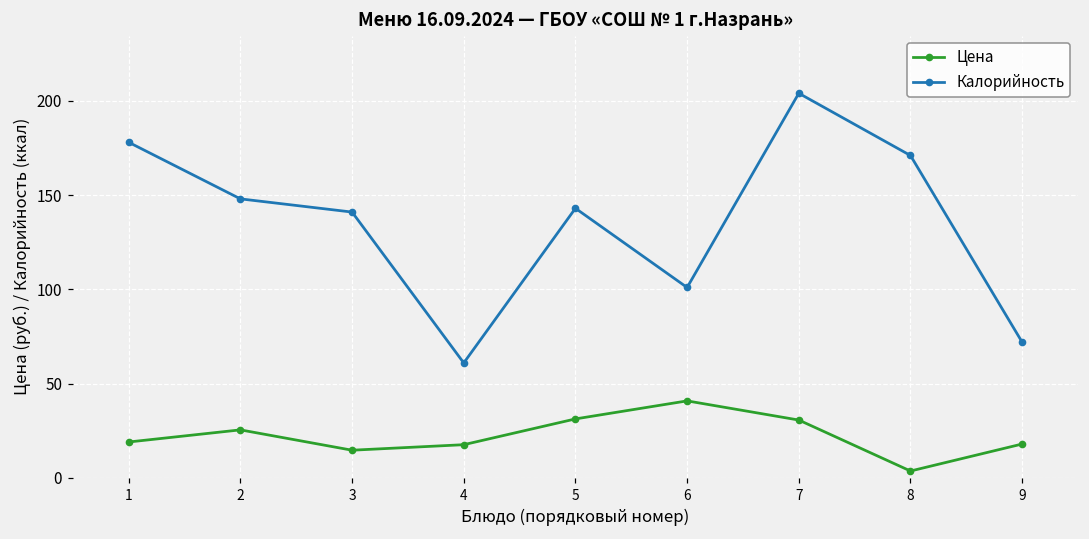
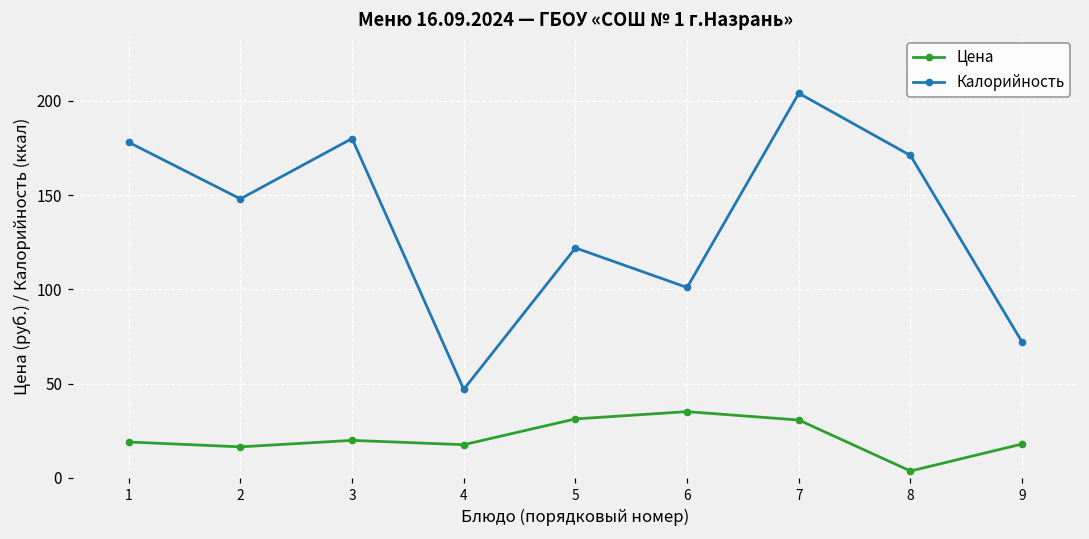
Цена, 2: 26 -> 17
Цена, 3: 15 -> 20
Калорийность, 3: 141 -> 180
Калорийность, 4: 61 -> 47
Калорийность, 5: 143 -> 122
Цена, 6: 41 -> 35
